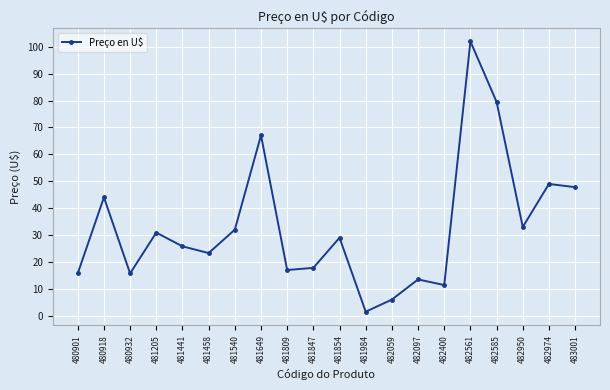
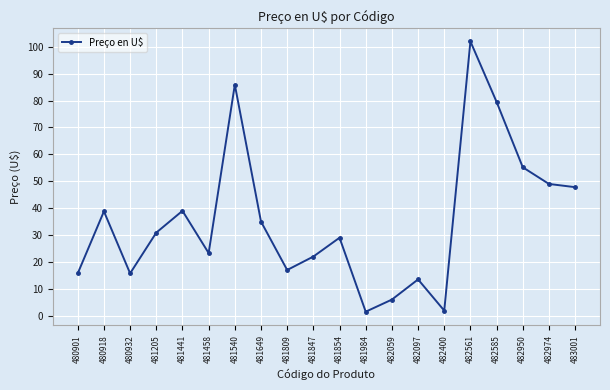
480918: 44 -> 39
481441: 26 -> 39
481540: 32 -> 86
481649: 67 -> 35
481847: 18 -> 22
482400: 11 -> 2
482950: 33 -> 55
